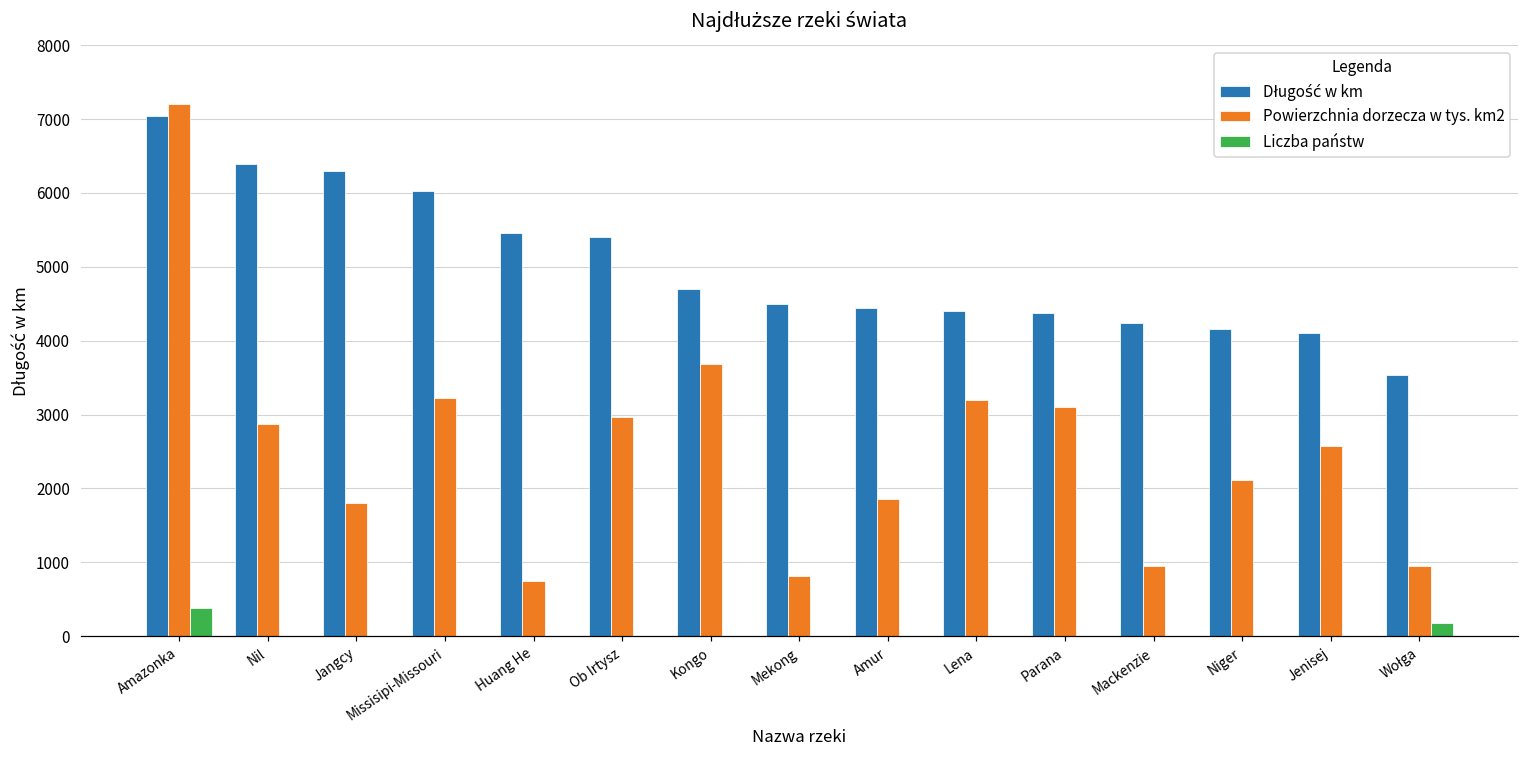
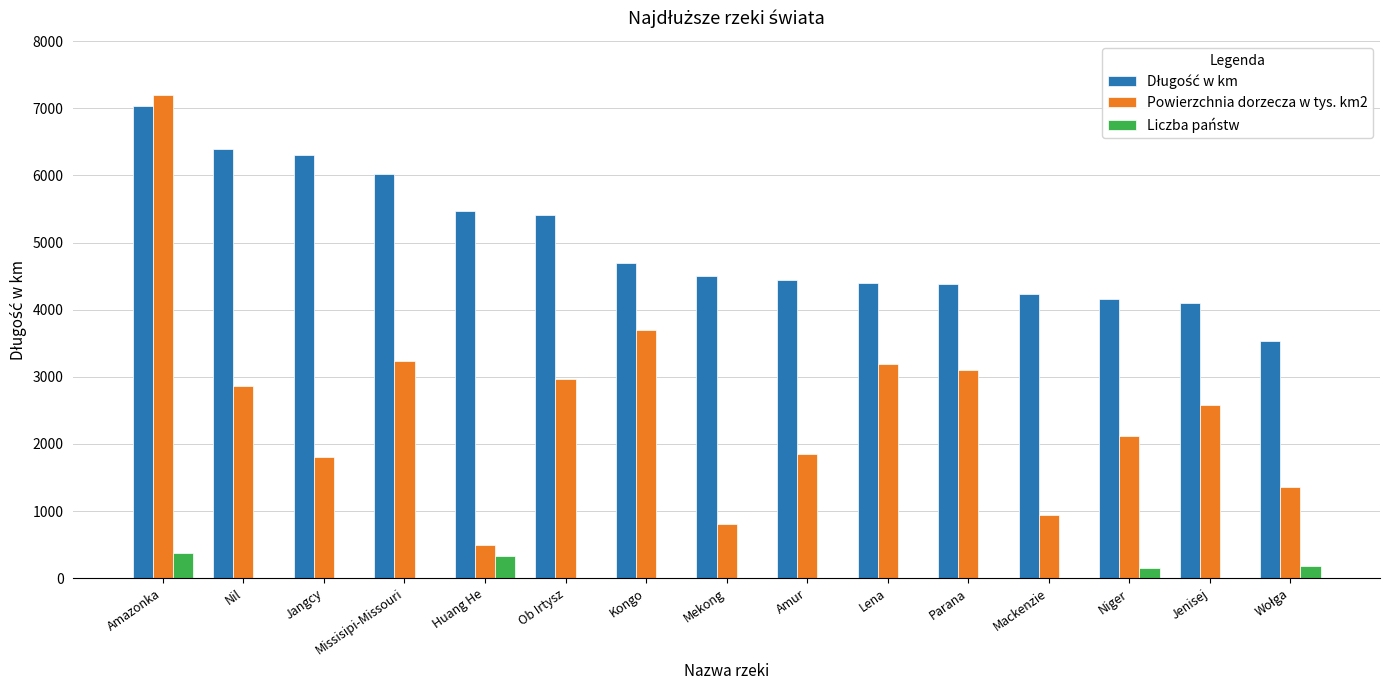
Powierzchnia dorzecza w tys. km2, Huang He: 800 -> 500
Liczba państw, Huang He: 0 -> 300
Liczba państw, Niger: 0 -> 200
Powierzchnia dorzecza w tys. km2, Wołga: 1000 -> 1400
